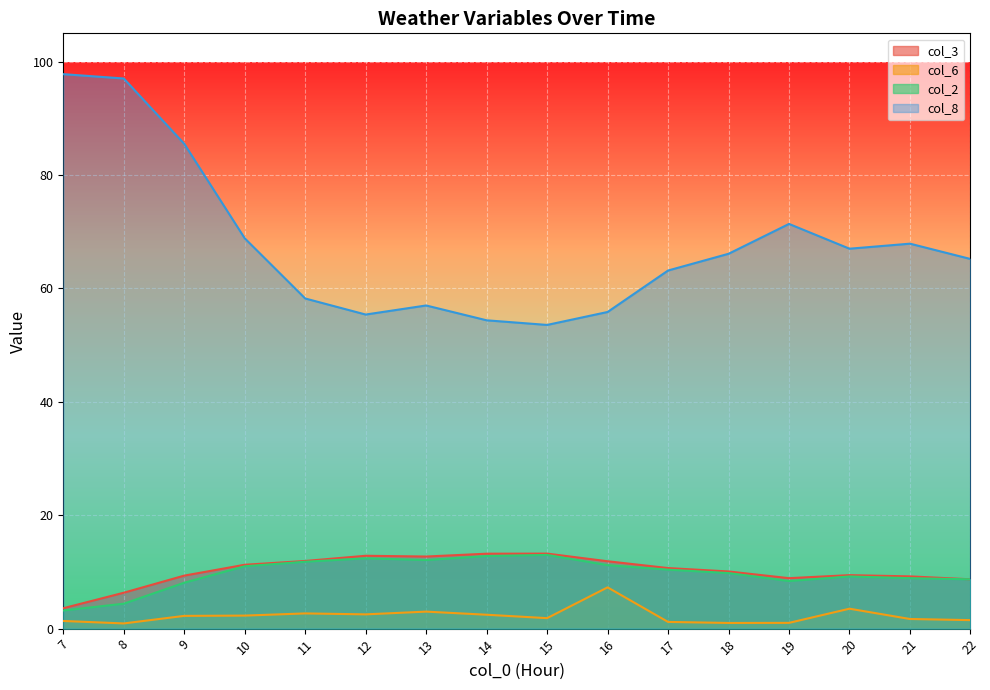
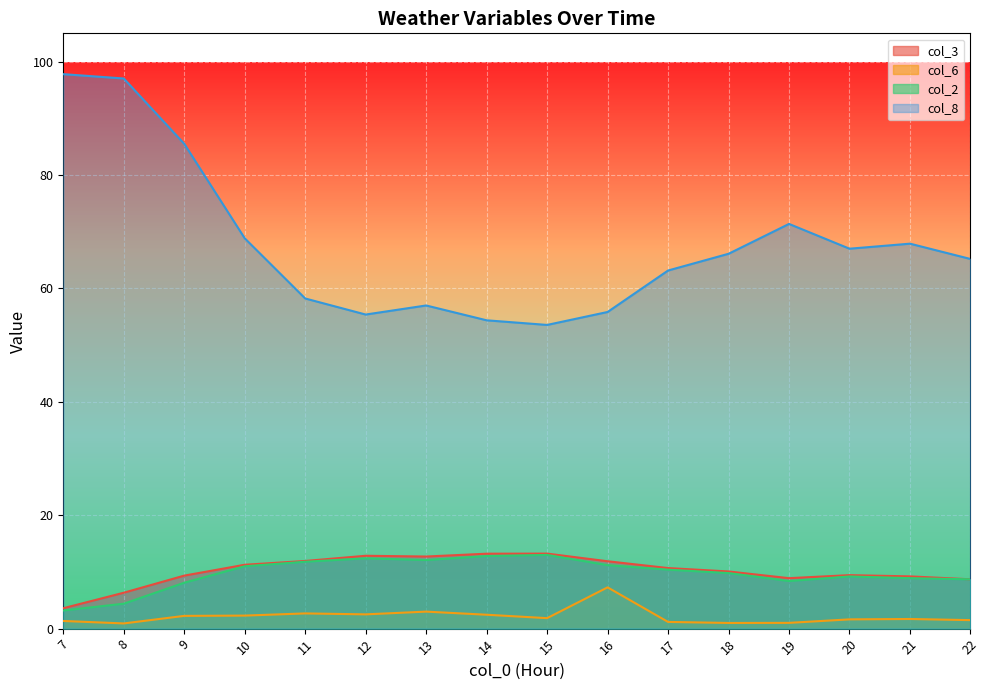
col_6, 20: 4 -> 2
